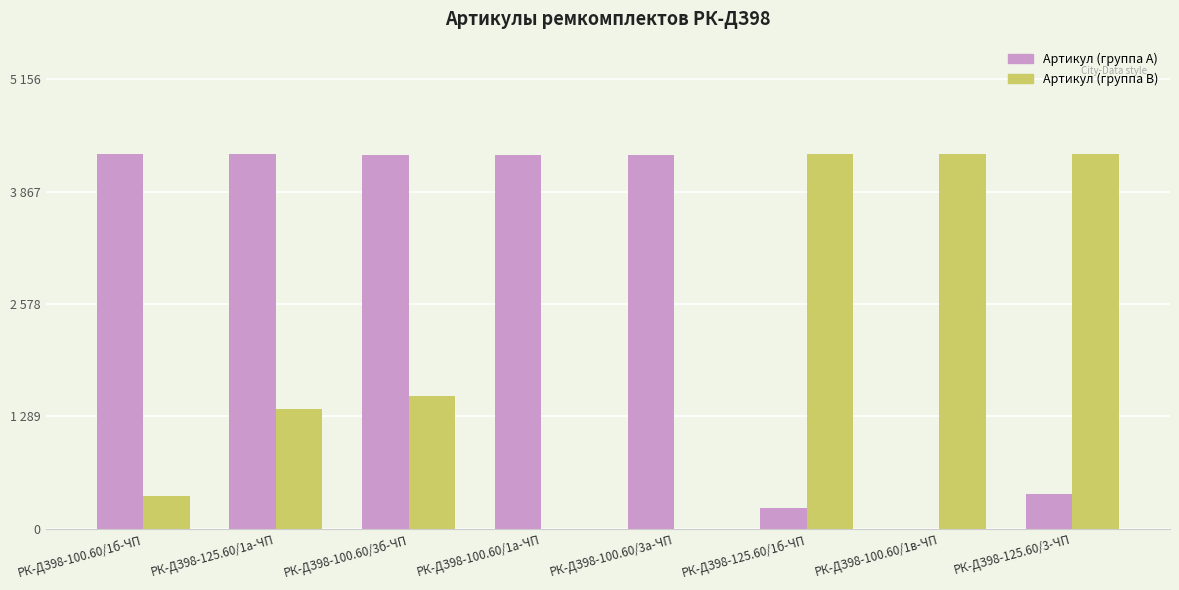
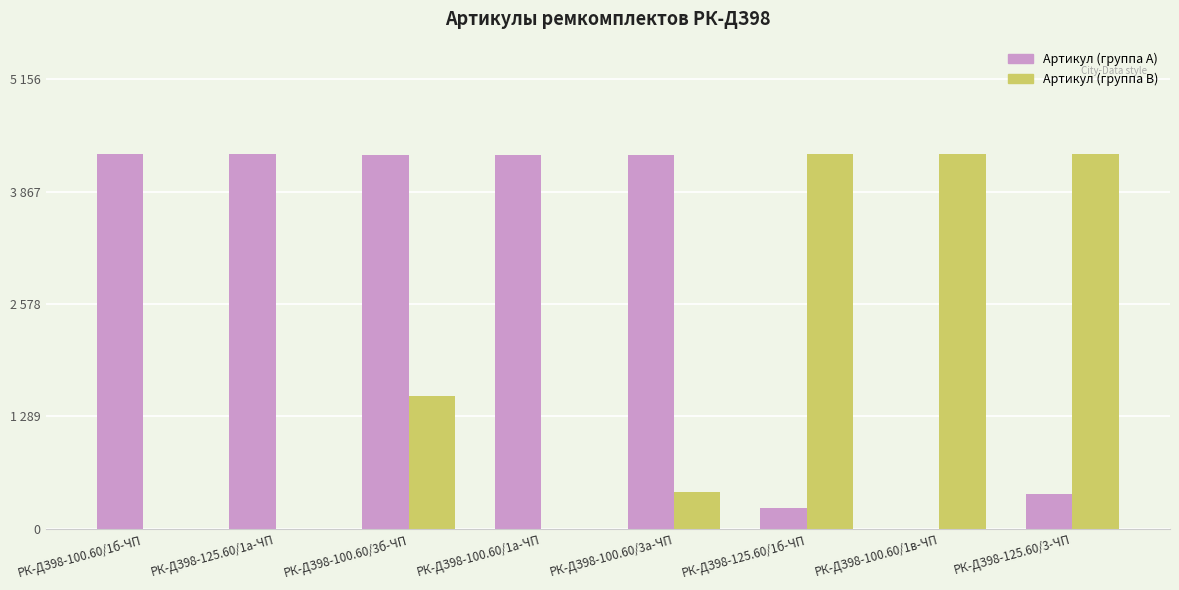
Артикул (группа B), РК-ДЗ98-100.60/1б-ЧП: 400 -> 0
Артикул (группа B), РК-ДЗ98-125.60/1а-ЧП: 1400 -> 0
Артикул (группа B), РК-ДЗ98-100.60/3а-ЧП: 0 -> 400
